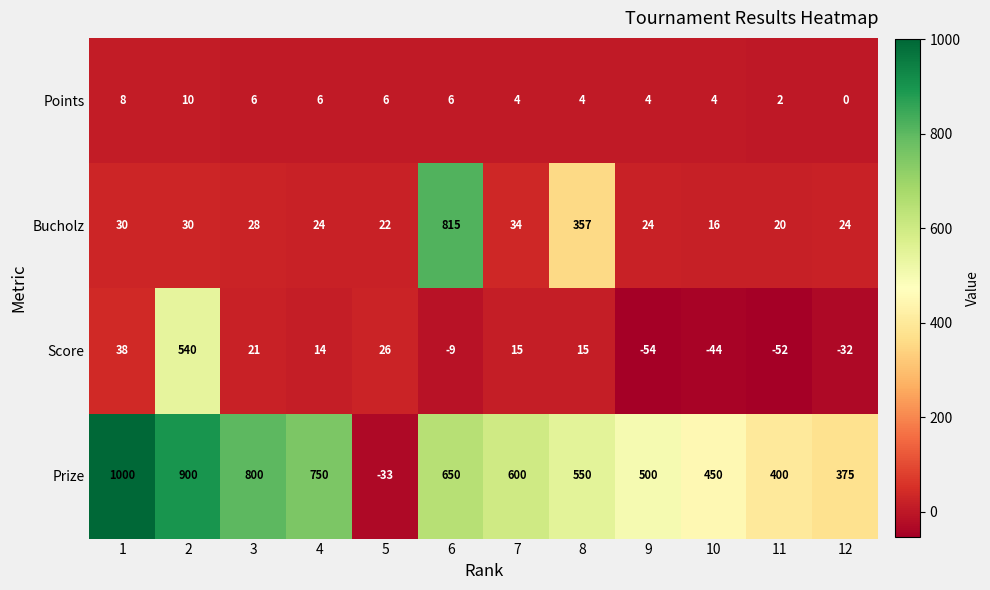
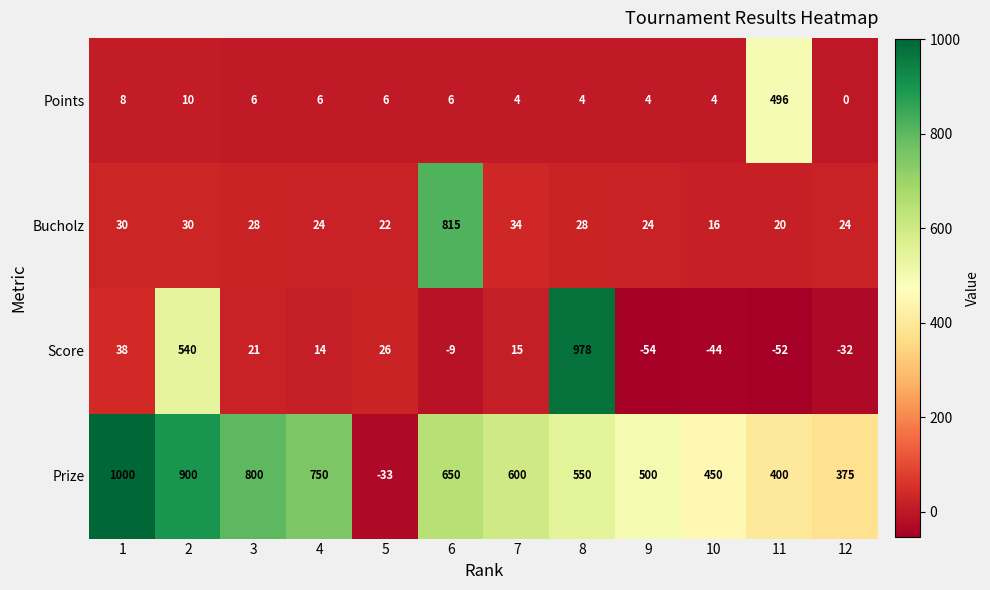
Points, 11: 2 -> 496
Bucholz, 8: 357 -> 28
Score, 8: 15 -> 978
